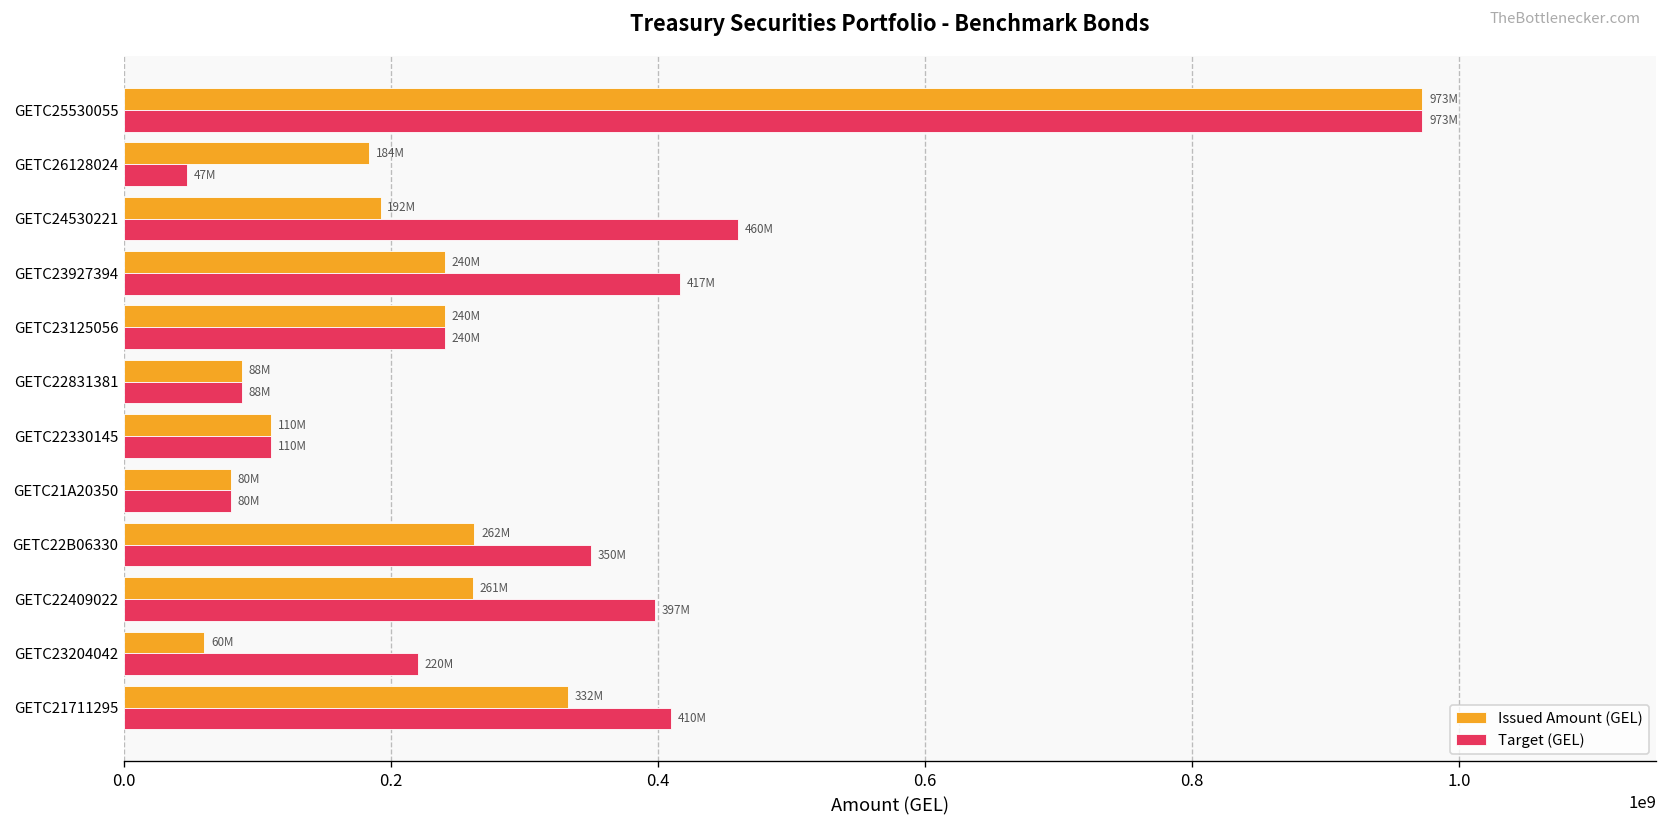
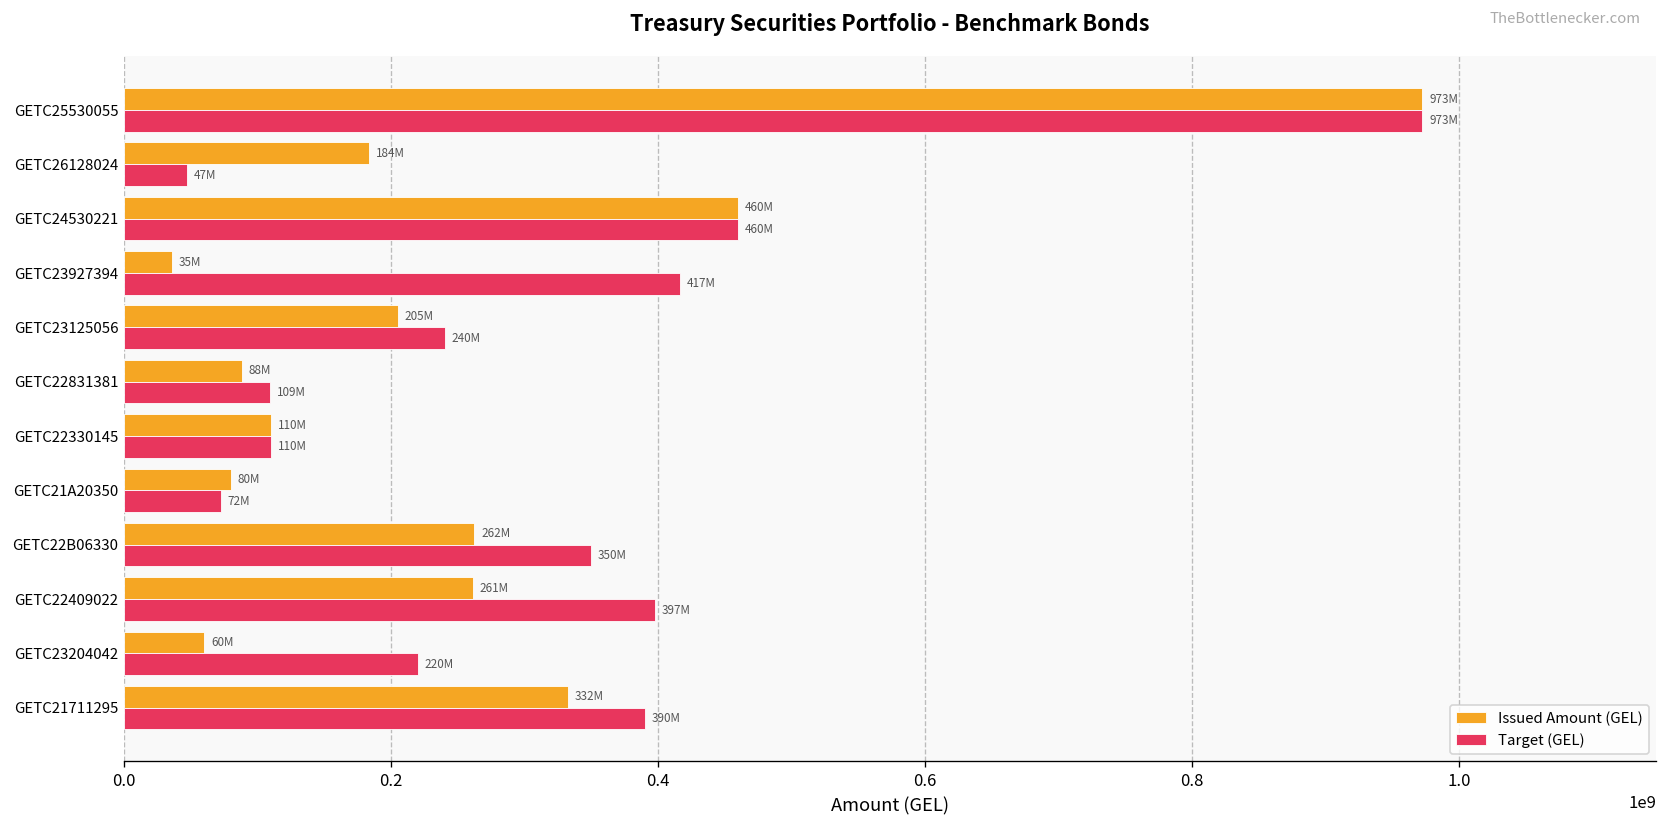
Issued Amount (GEL), GETC24530221: 192M -> 460M
Issued Amount (GEL), GETC23927394: 240M -> 35M
Issued Amount (GEL), GETC23125056: 240M -> 205M
Target (GEL), GETC22831381: 88M -> 109M
Target (GEL), GETC21A20350: 80M -> 72M
Target (GEL), GETC21711295: 410M -> 390M
